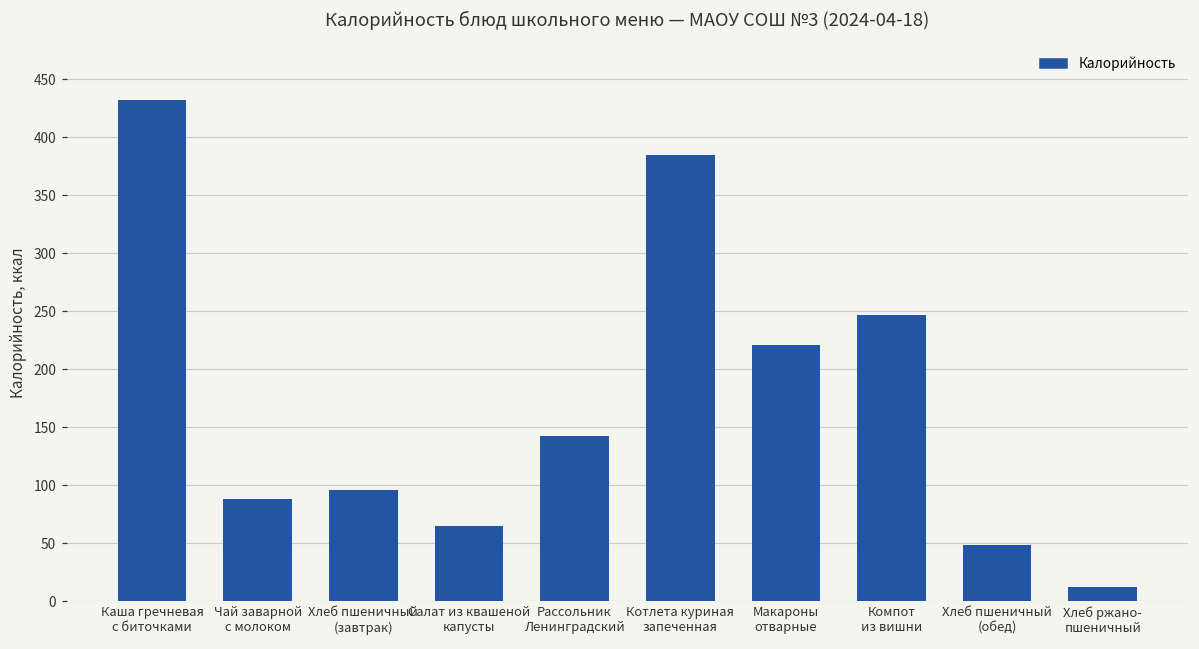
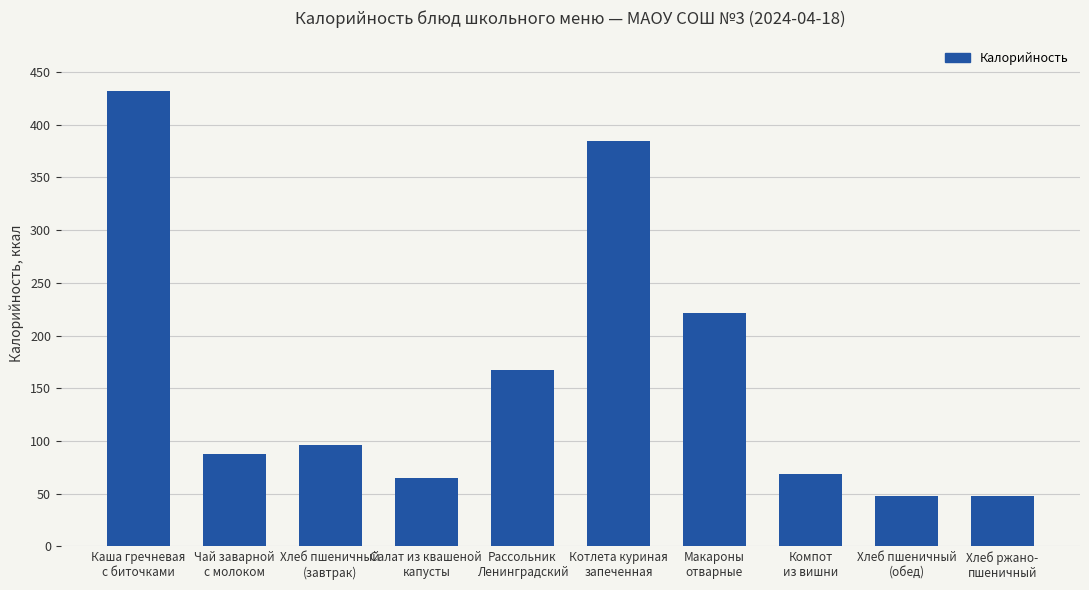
Рассольник Ленинградский: 142 -> 167
Компот из вишни: 247 -> 69
Хлеб ржано- пшеничный: 12 -> 48
